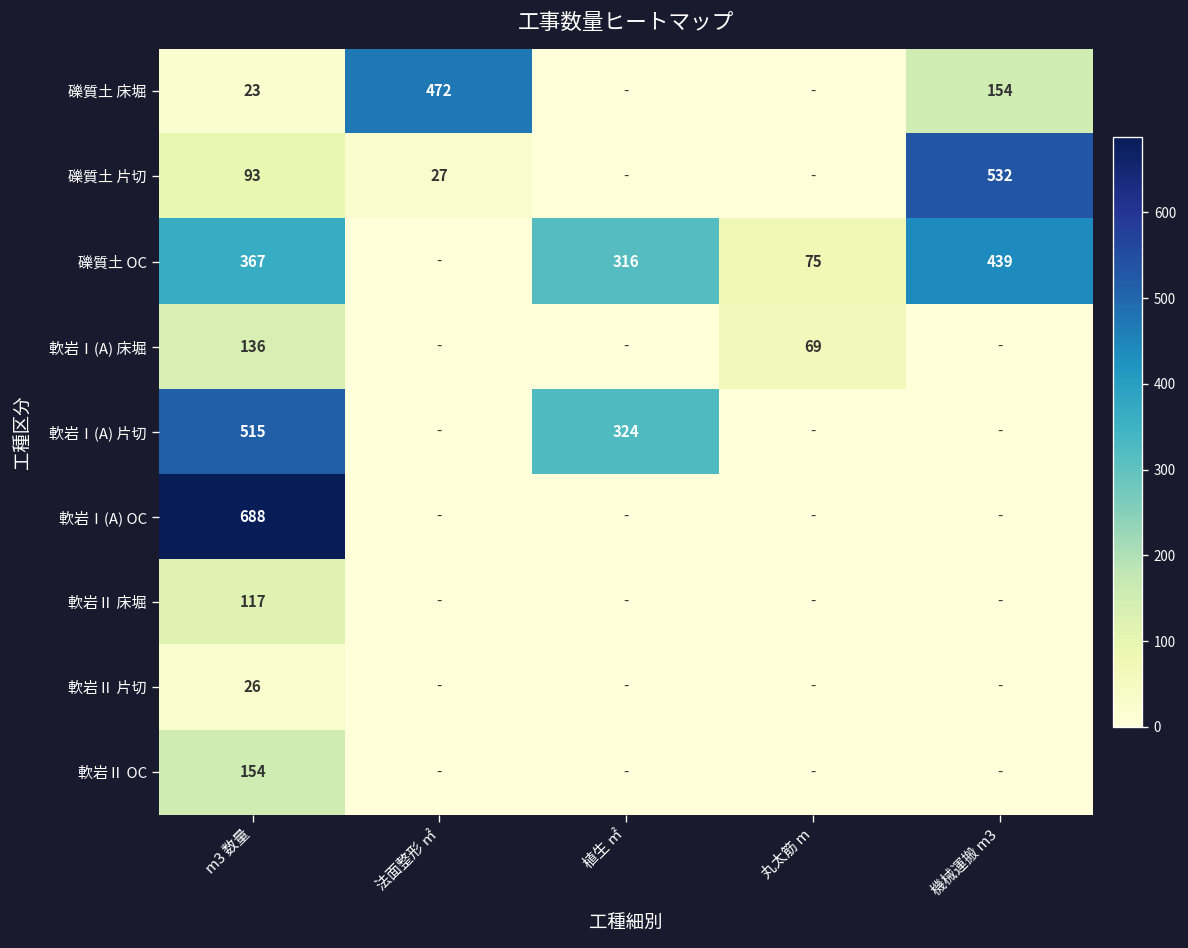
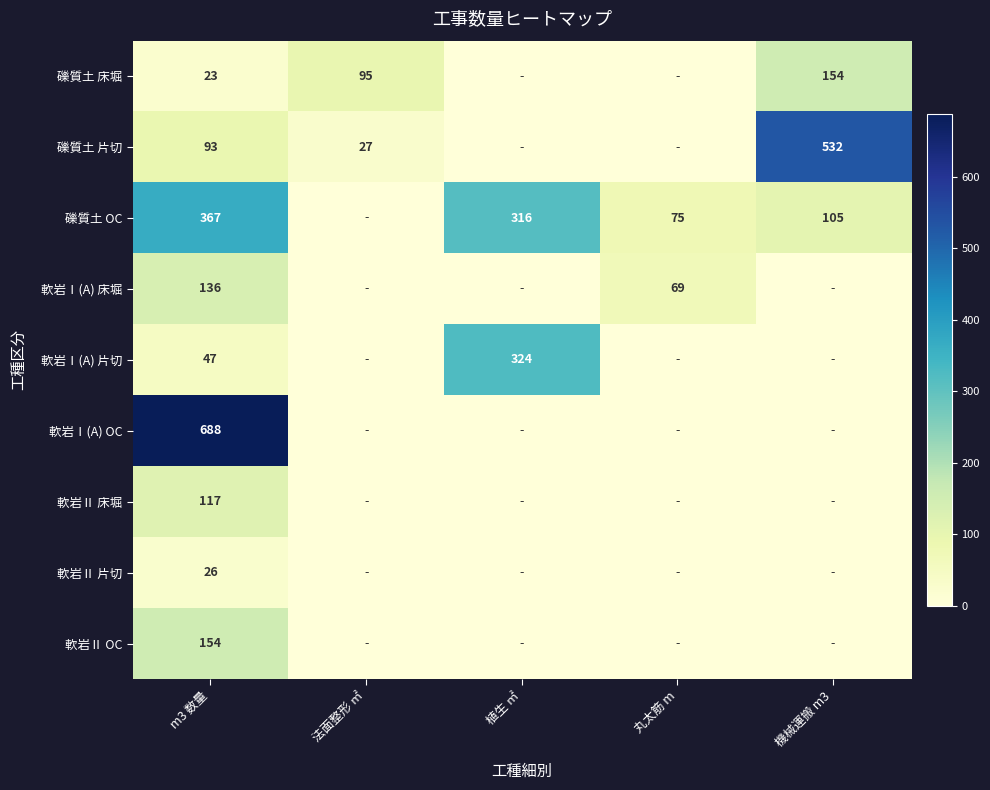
礫質土 床堀, 法面整形 ㎡: 472 -> 95
礫質土 OC, 機械運搬 m3: 439 -> 105
軟岩Ⅰ(A) 片切, m3 数量: 515 -> 47
